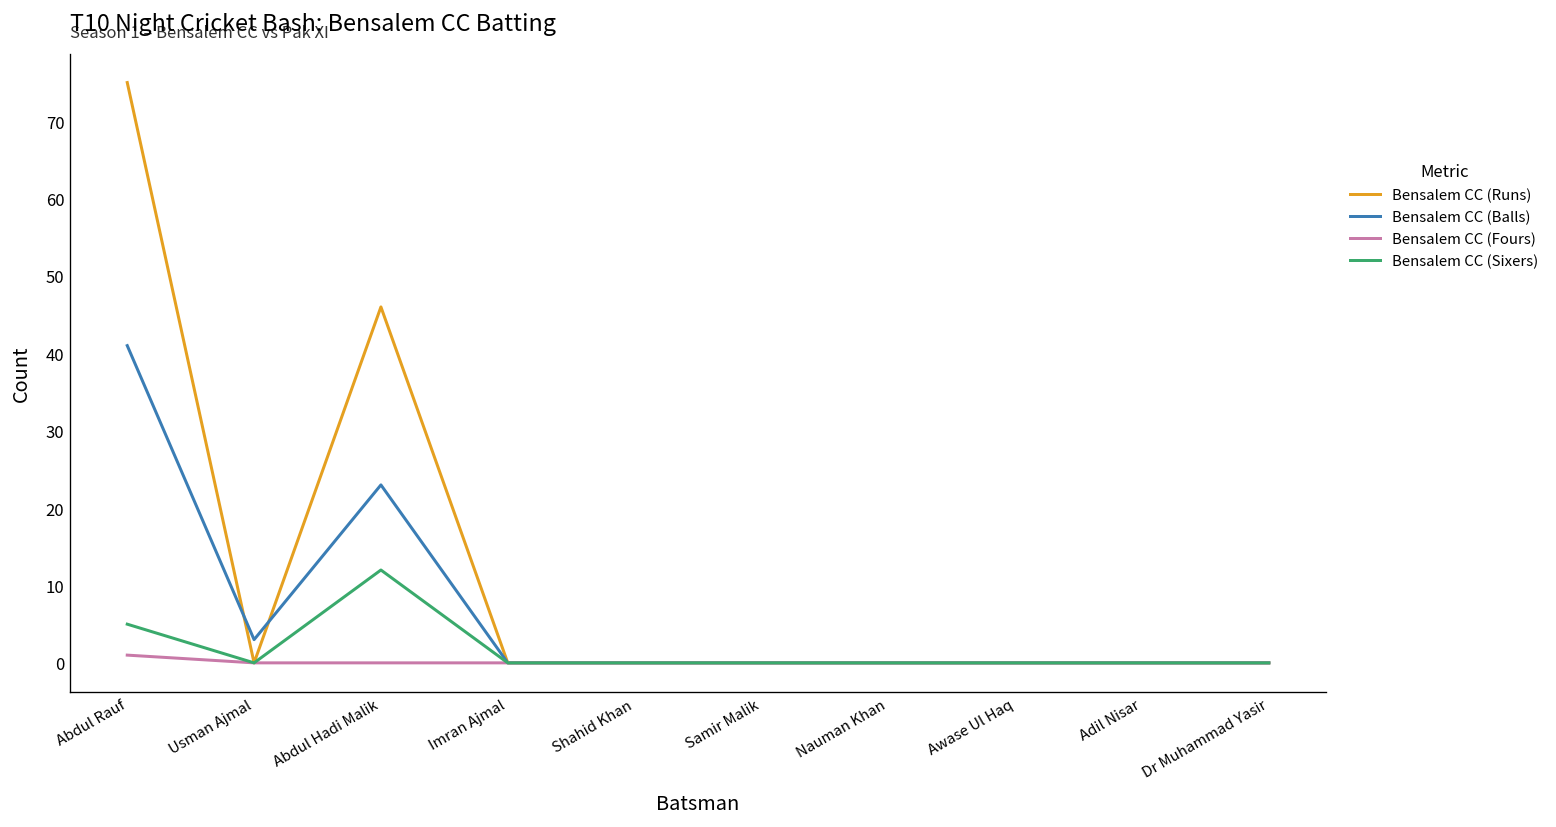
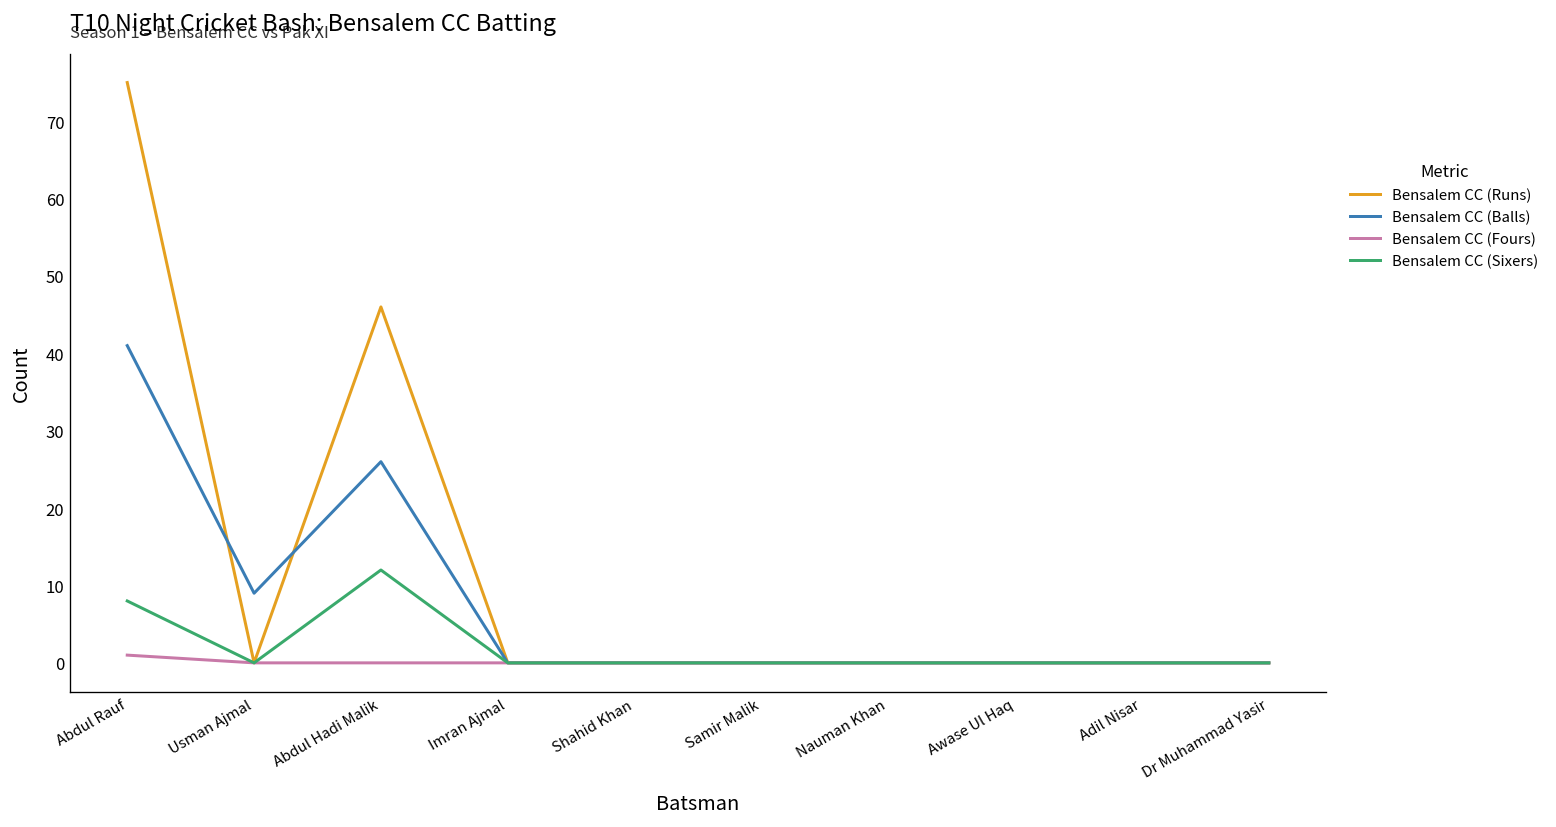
Bensalem CC (Sixers), Abdul Rauf: 5 -> 8
Bensalem CC (Balls), Usman Ajmal: 3 -> 9
Bensalem CC (Balls), Abdul Hadi Malik: 23 -> 26
